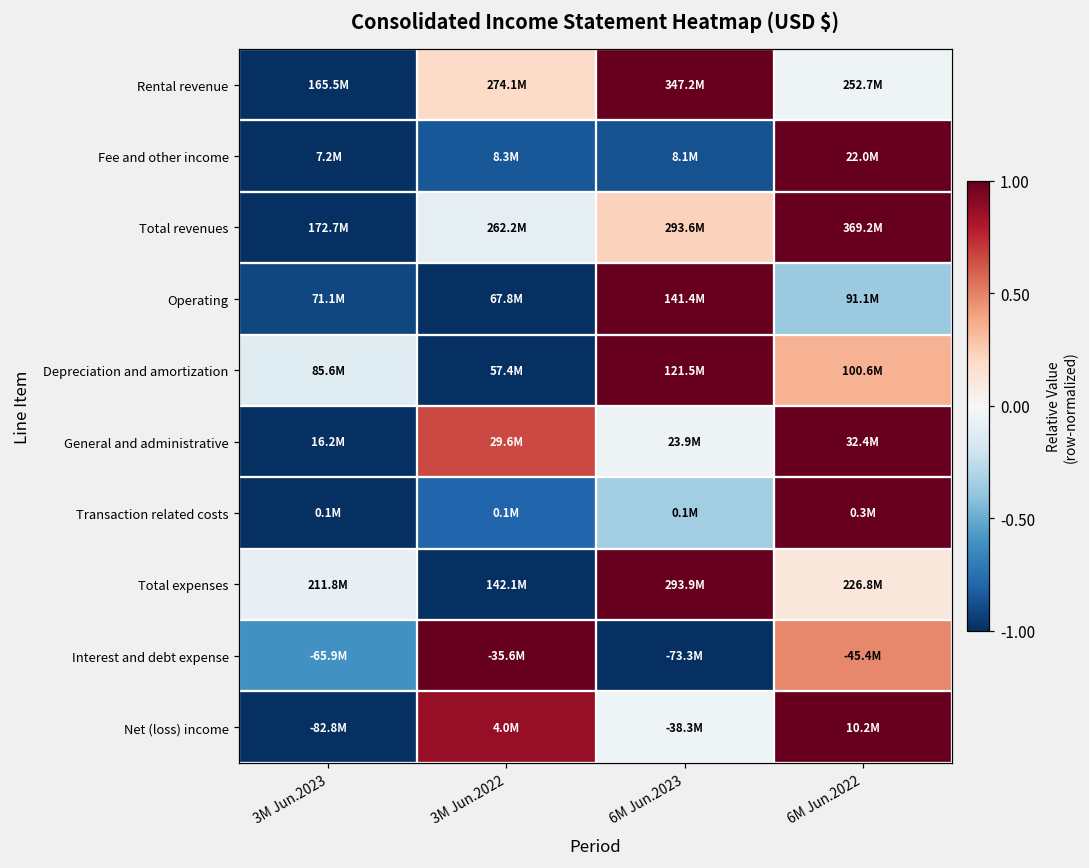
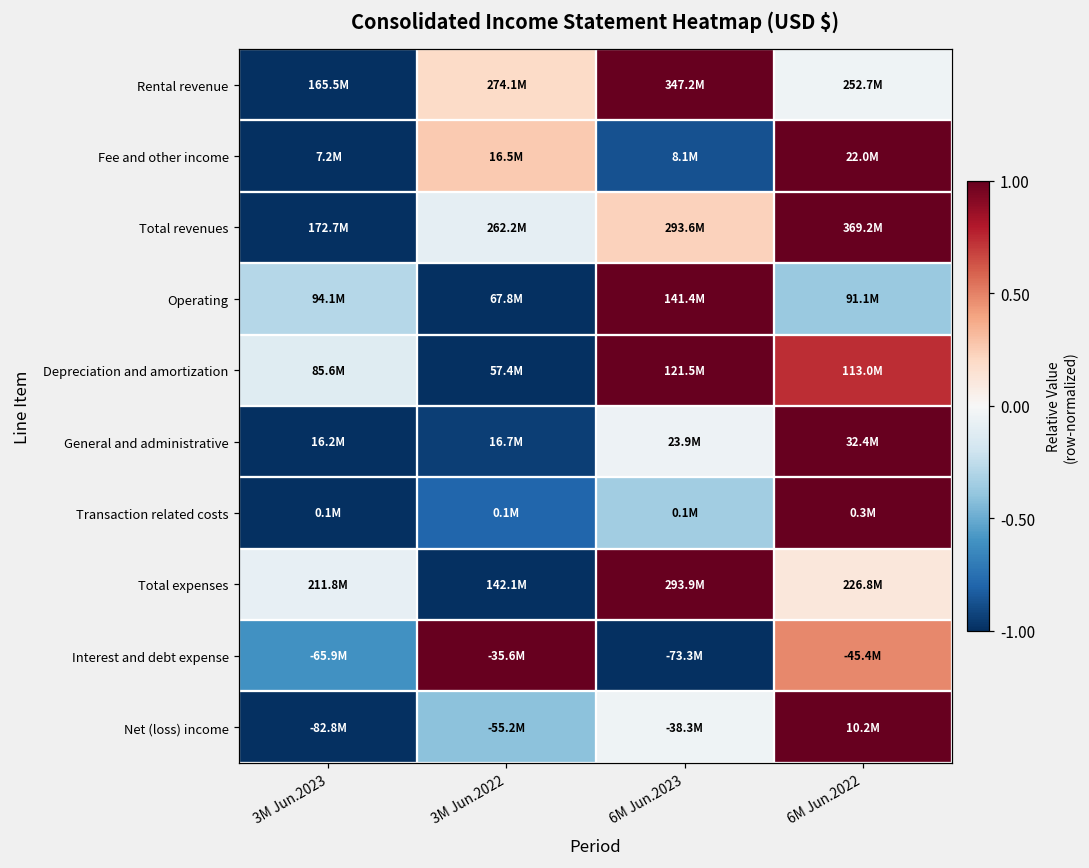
Fee and other income, 3M Jun.2022: 8.3M -> 16.5M
Operating, 3M Jun.2023: 71.1M -> 94.1M
Depreciation and amortization, 6M Jun.2022: 100.6M -> 113.0M
General and administrative, 3M Jun.2022: 29.6M -> 16.7M
Net (loss) income, 3M Jun.2022: 4.0M -> -55.2M
